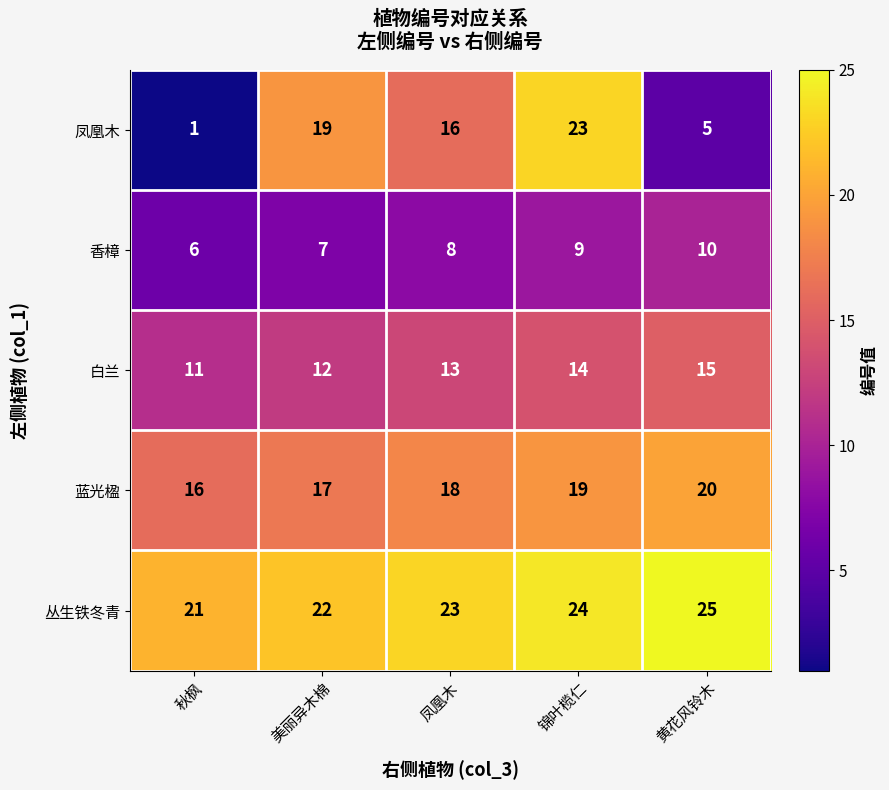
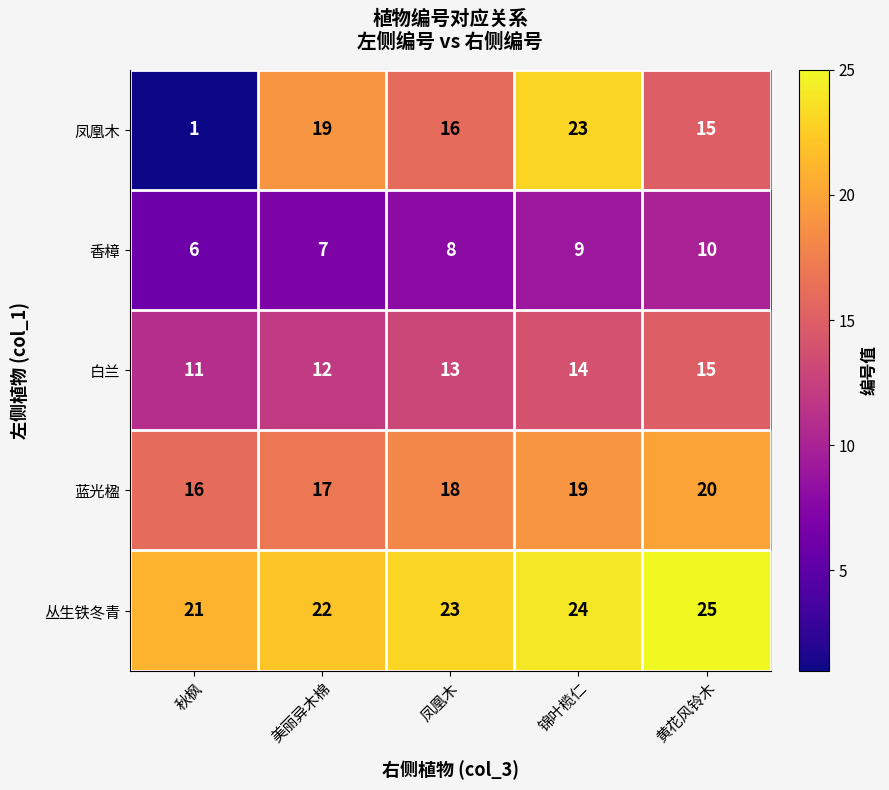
凤凰木, 黄花风铃木: 5 -> 15
